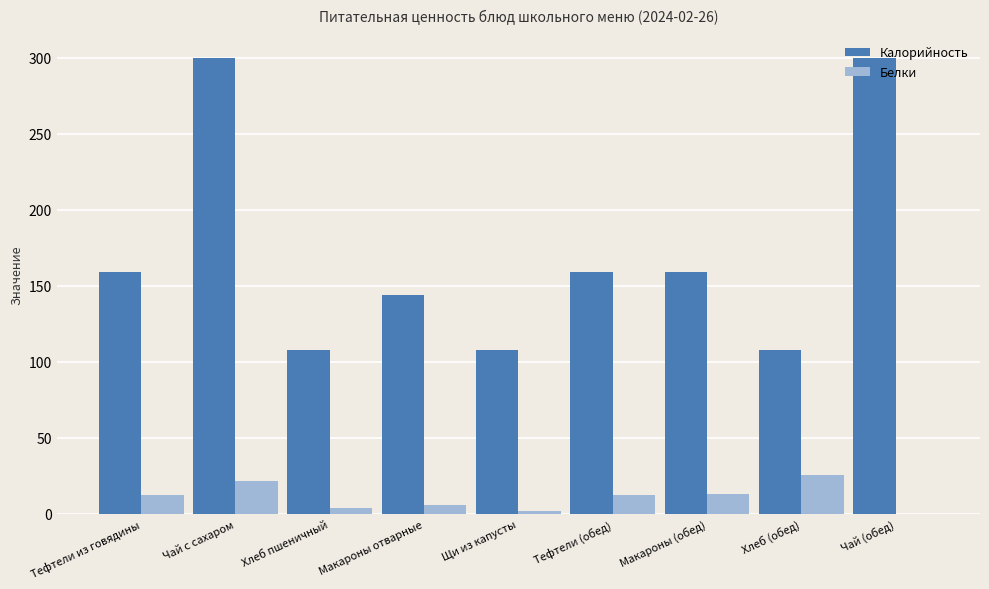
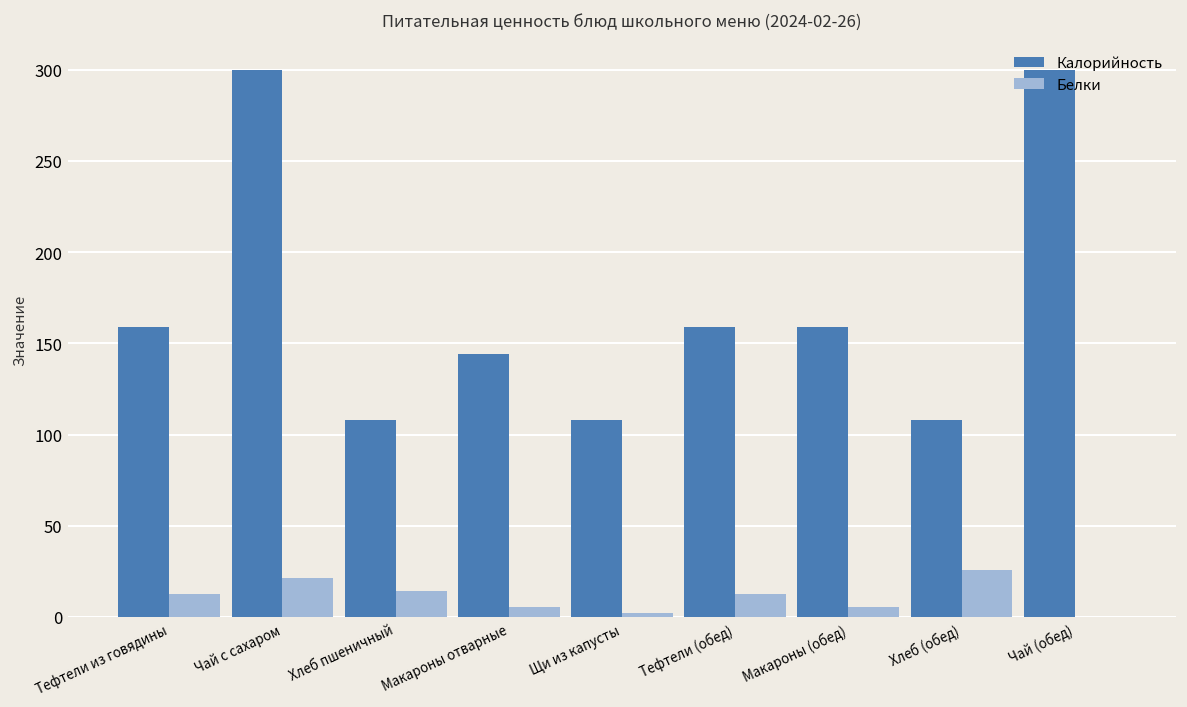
Белки, Хлеб пшеничный: 4 -> 14
Белки, Макароны (обед): 13 -> 6
